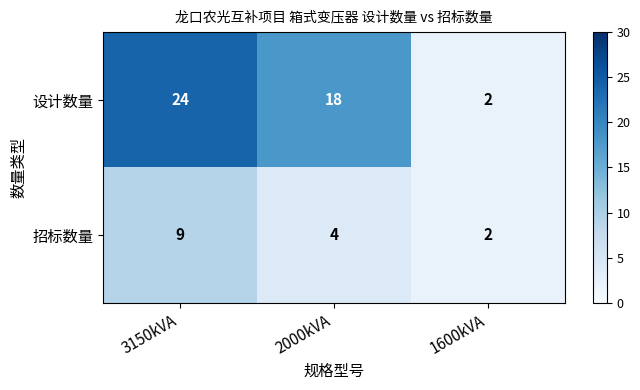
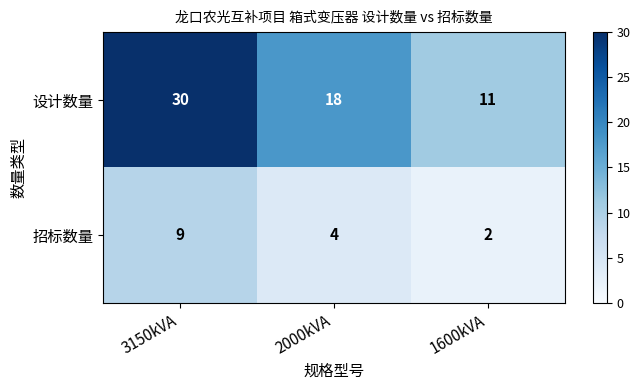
设计数量, 3150kVA: 24 -> 30
设计数量, 1600kVA: 2 -> 11
